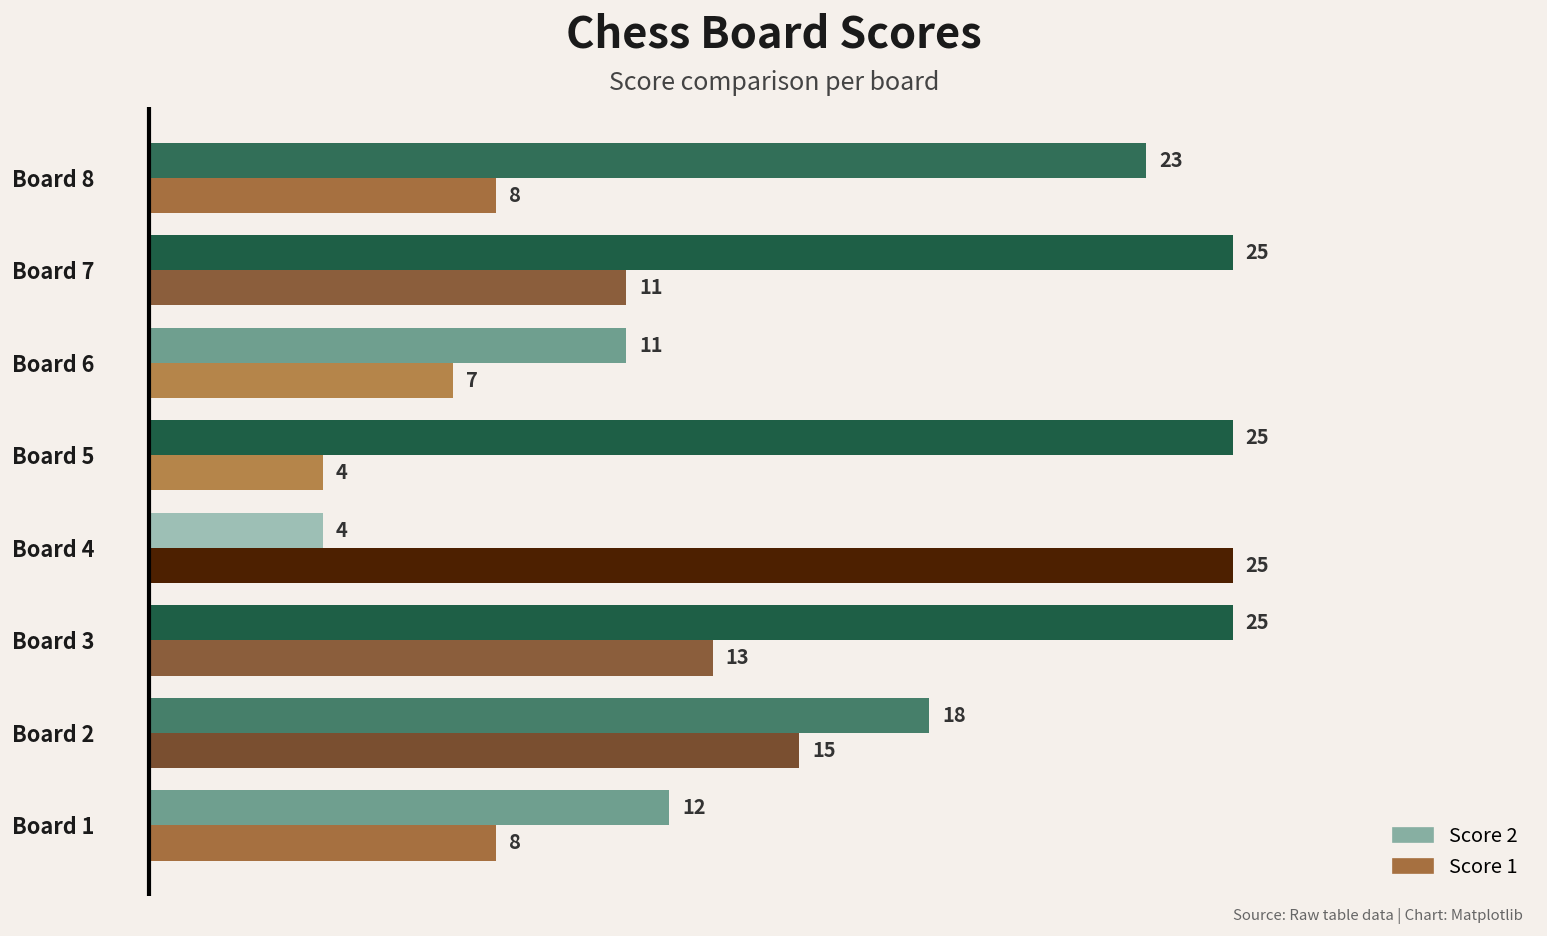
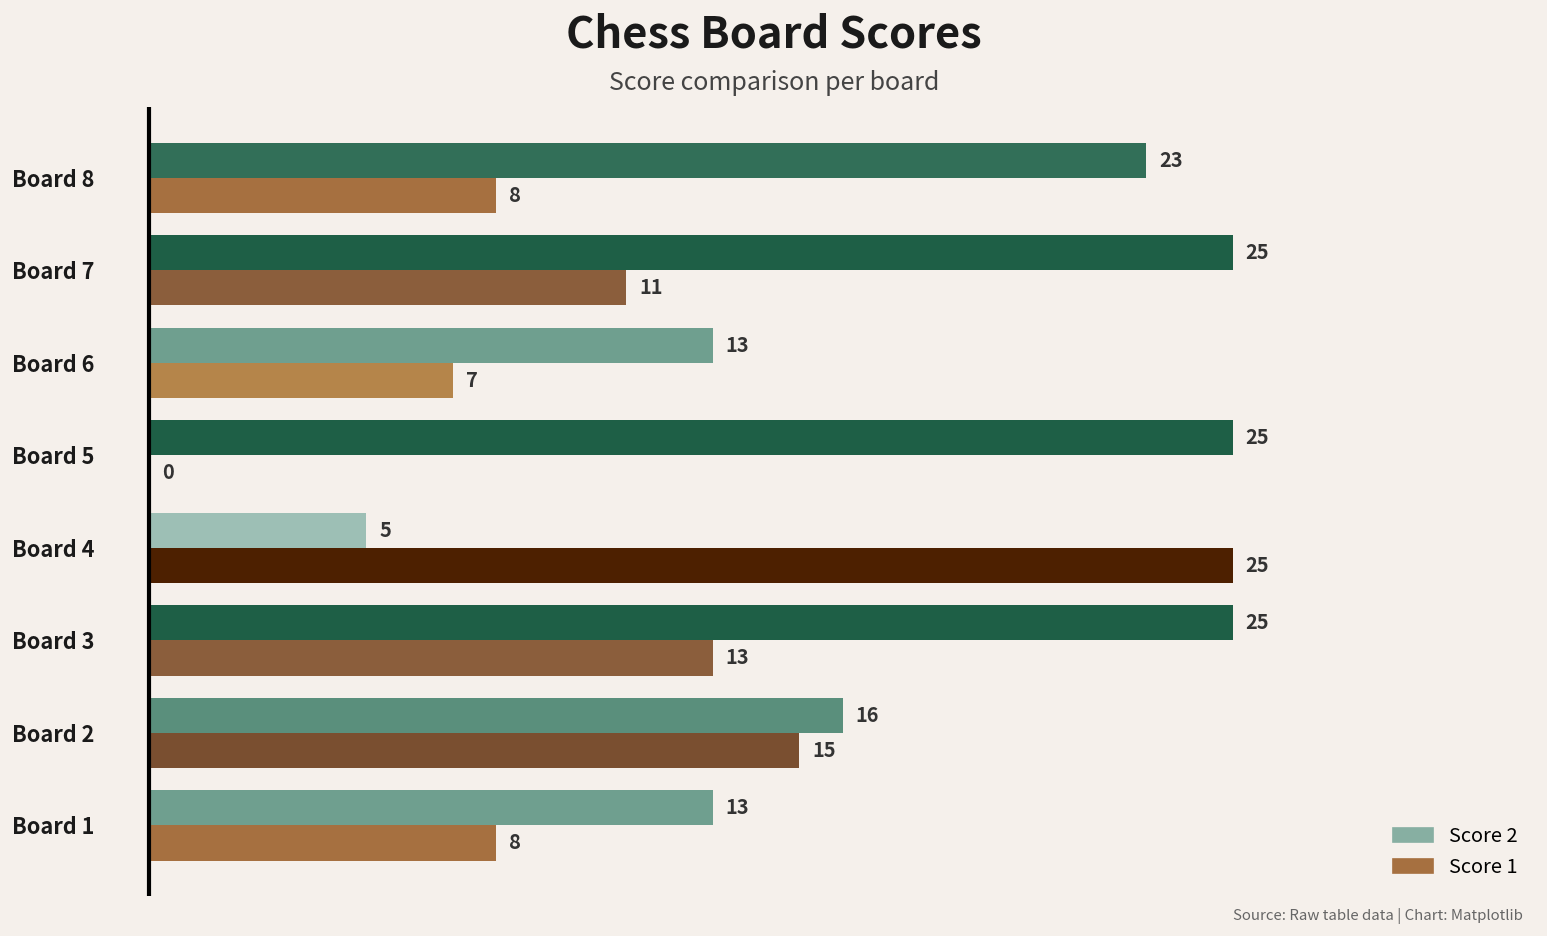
Score 2, Board 6: 11 -> 13
Score 1, Board 5: 4 -> 0
Score 2, Board 4: 4 -> 5
Score 2, Board 2: 18 -> 16
Score 2, Board 1: 12 -> 13
